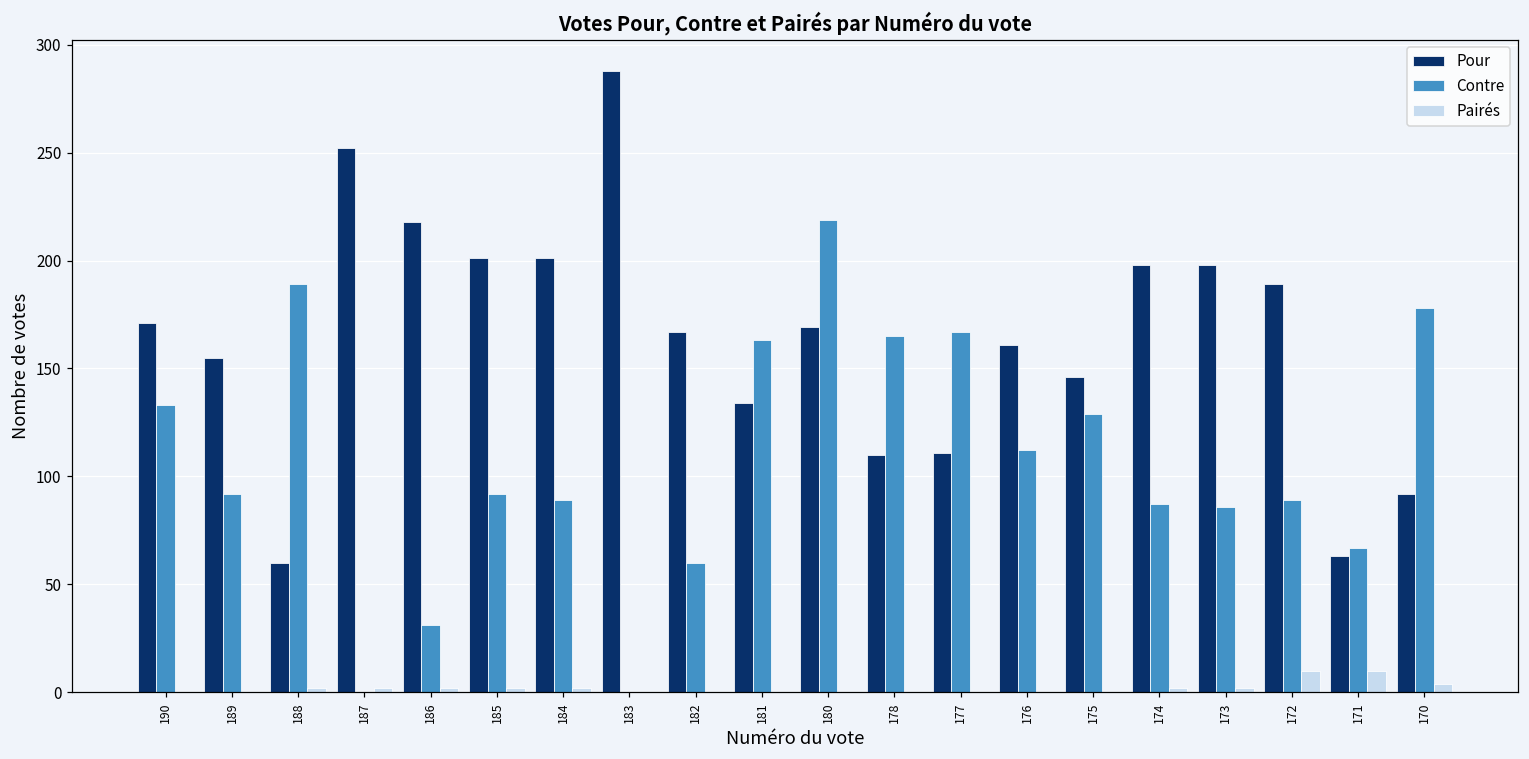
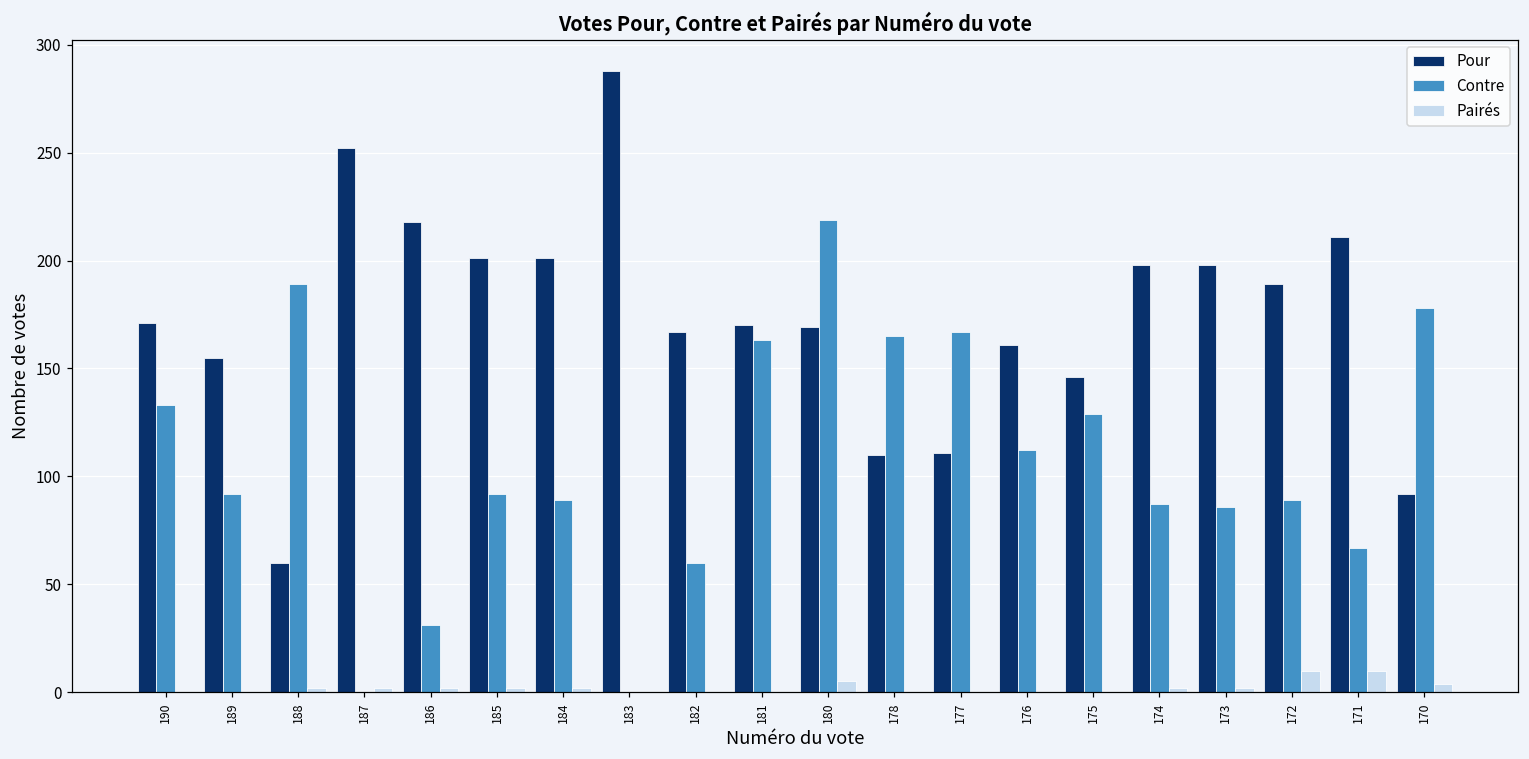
Pour, 181: 134 -> 170
Pairés, 180: 0 -> 5
Pour, 171: 63 -> 211
